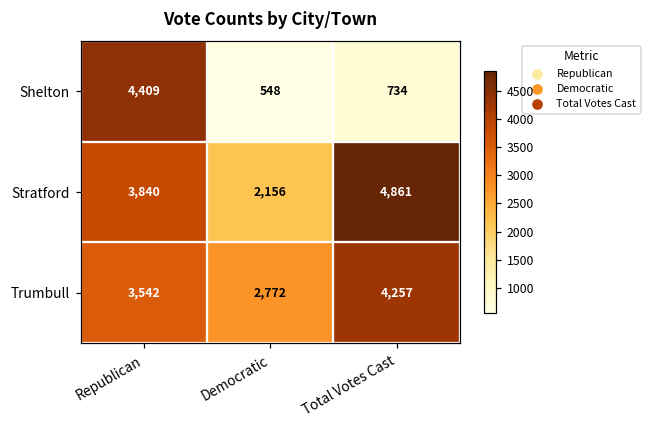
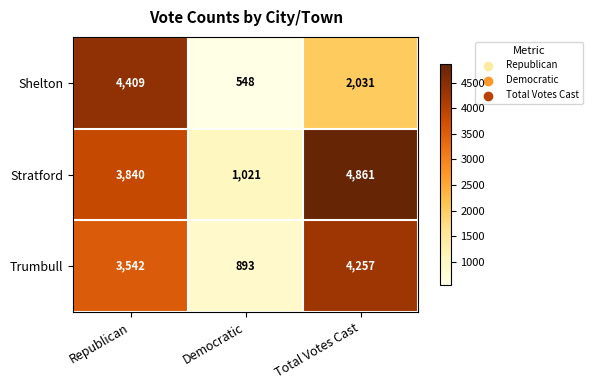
Shelton, Total Votes Cast: 734 -> 2,031
Stratford, Democratic: 2,156 -> 1,021
Trumbull, Democratic: 2,772 -> 893
